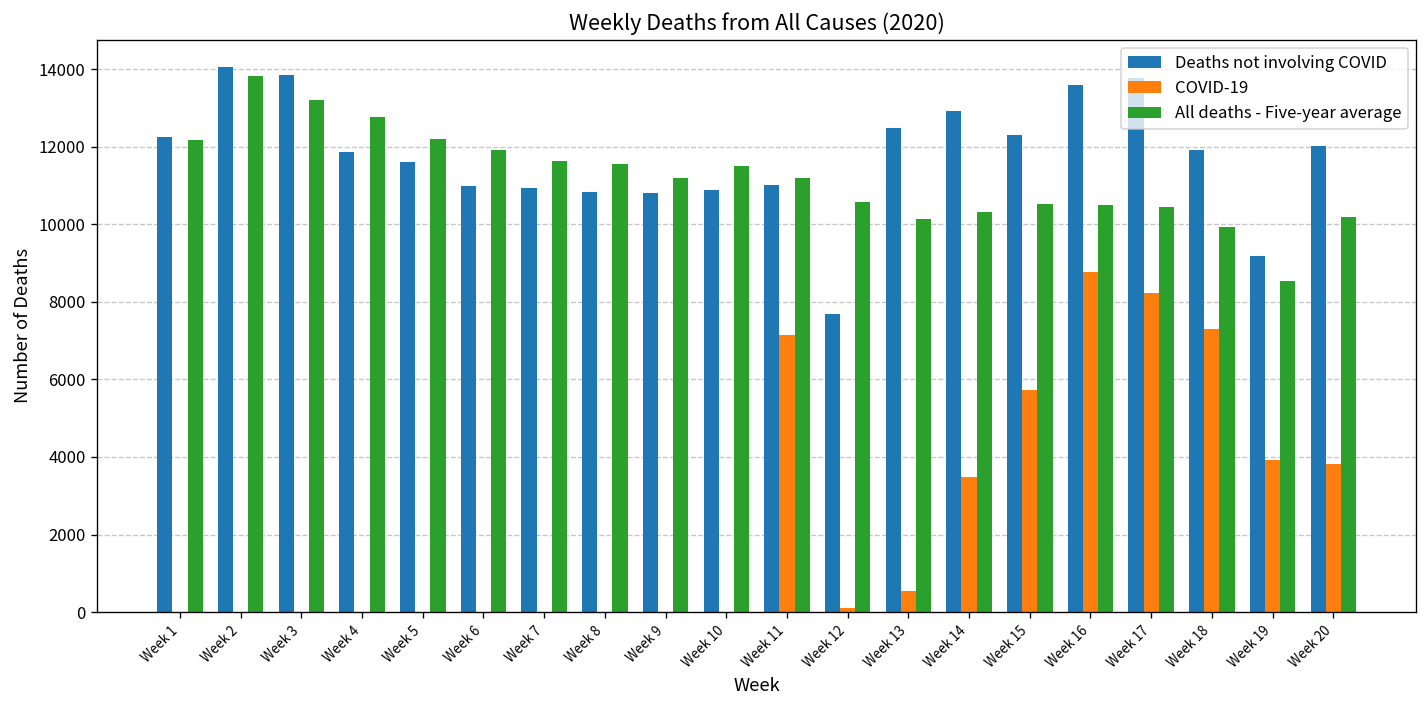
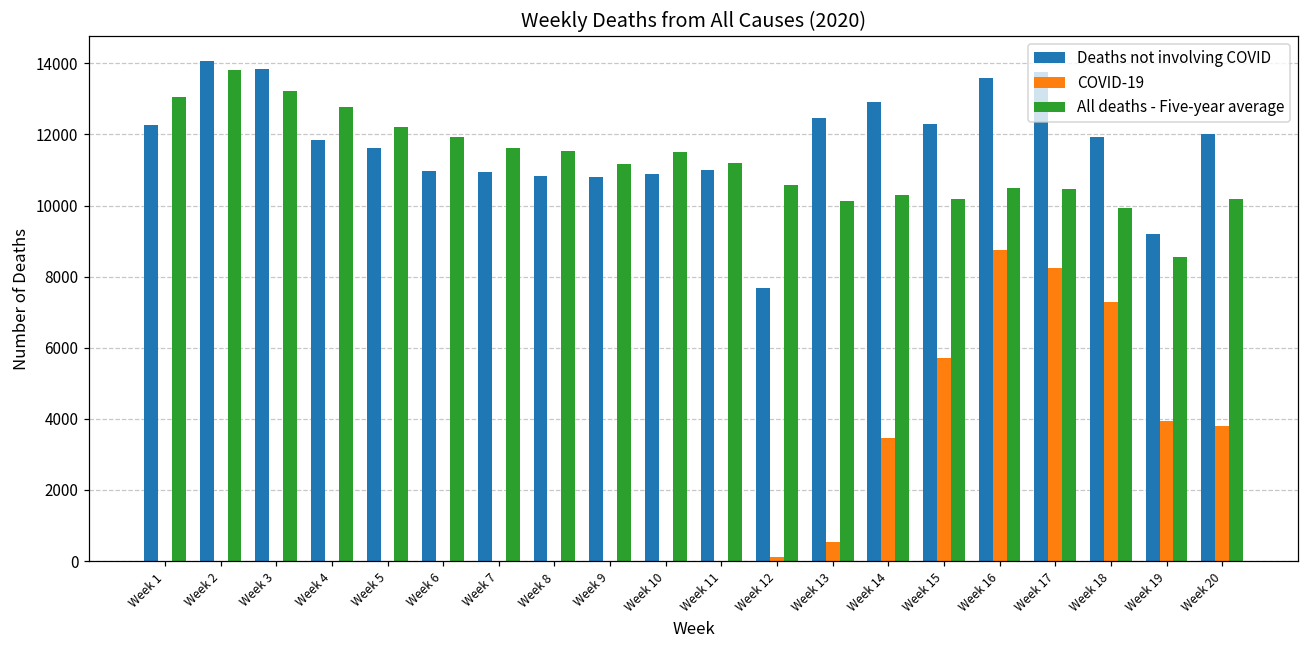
All deaths - Five-year average, Week 1: 12200 -> 13100
COVID-19, Week 11: 7100 -> 0
All deaths - Five-year average, Week 15: 10500 -> 10200
